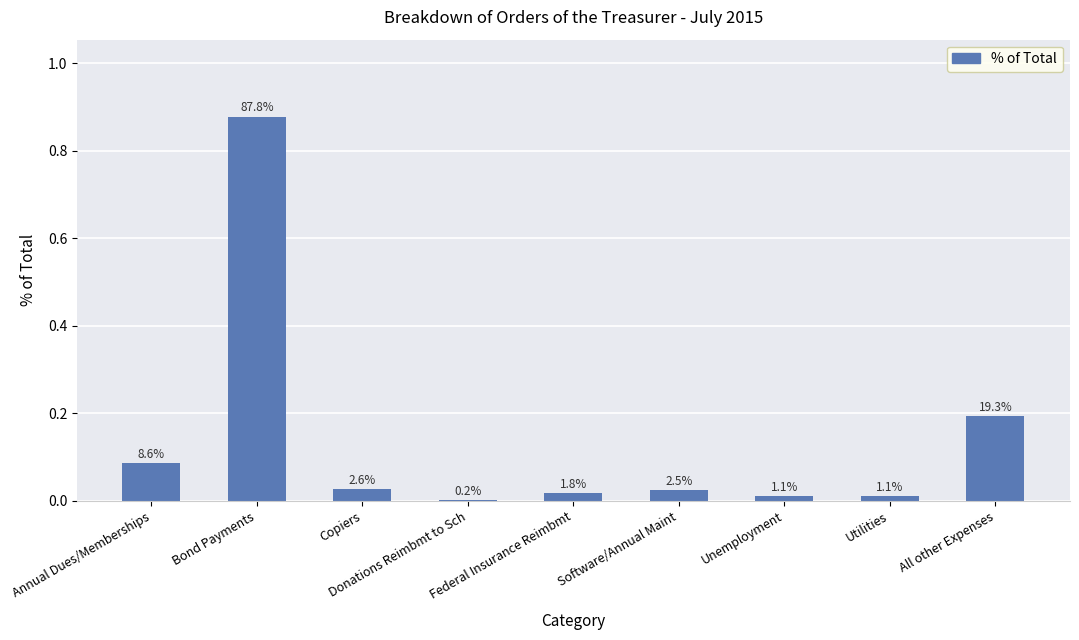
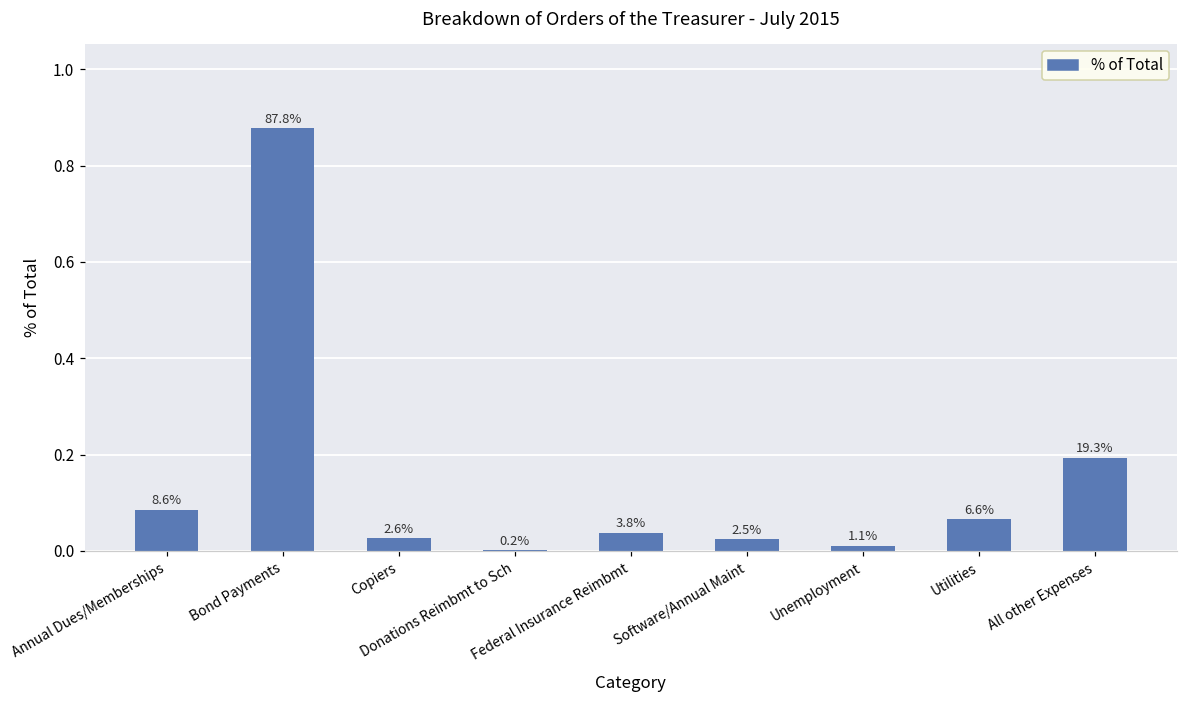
Federal Insurance Reimbmt: 1.8% -> 3.8%
Utilities: 1.1% -> 6.6%
